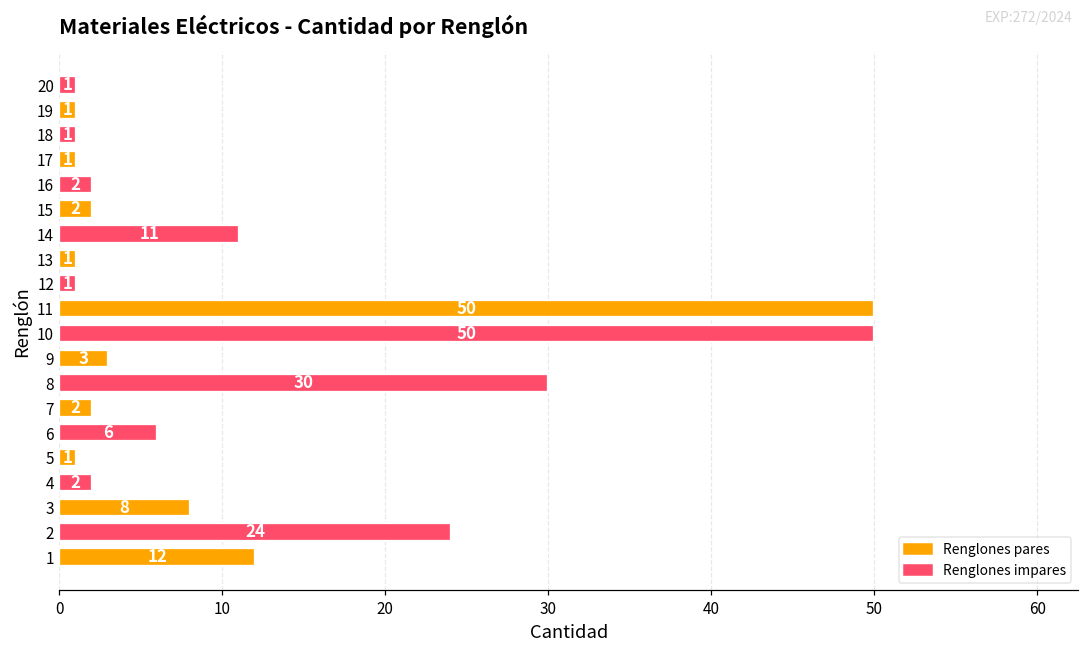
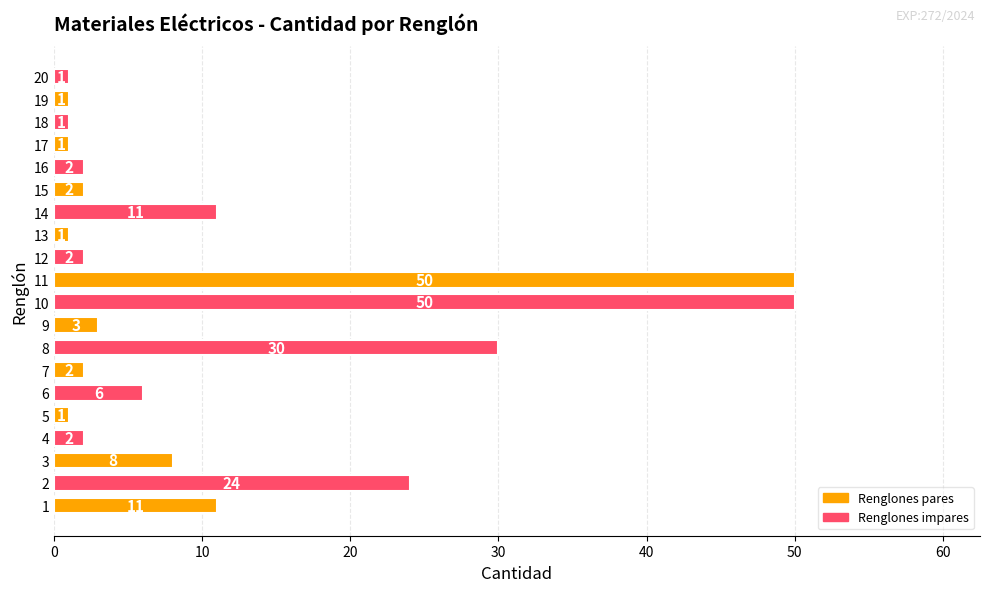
12: 1 -> 2
1: 12 -> 11
